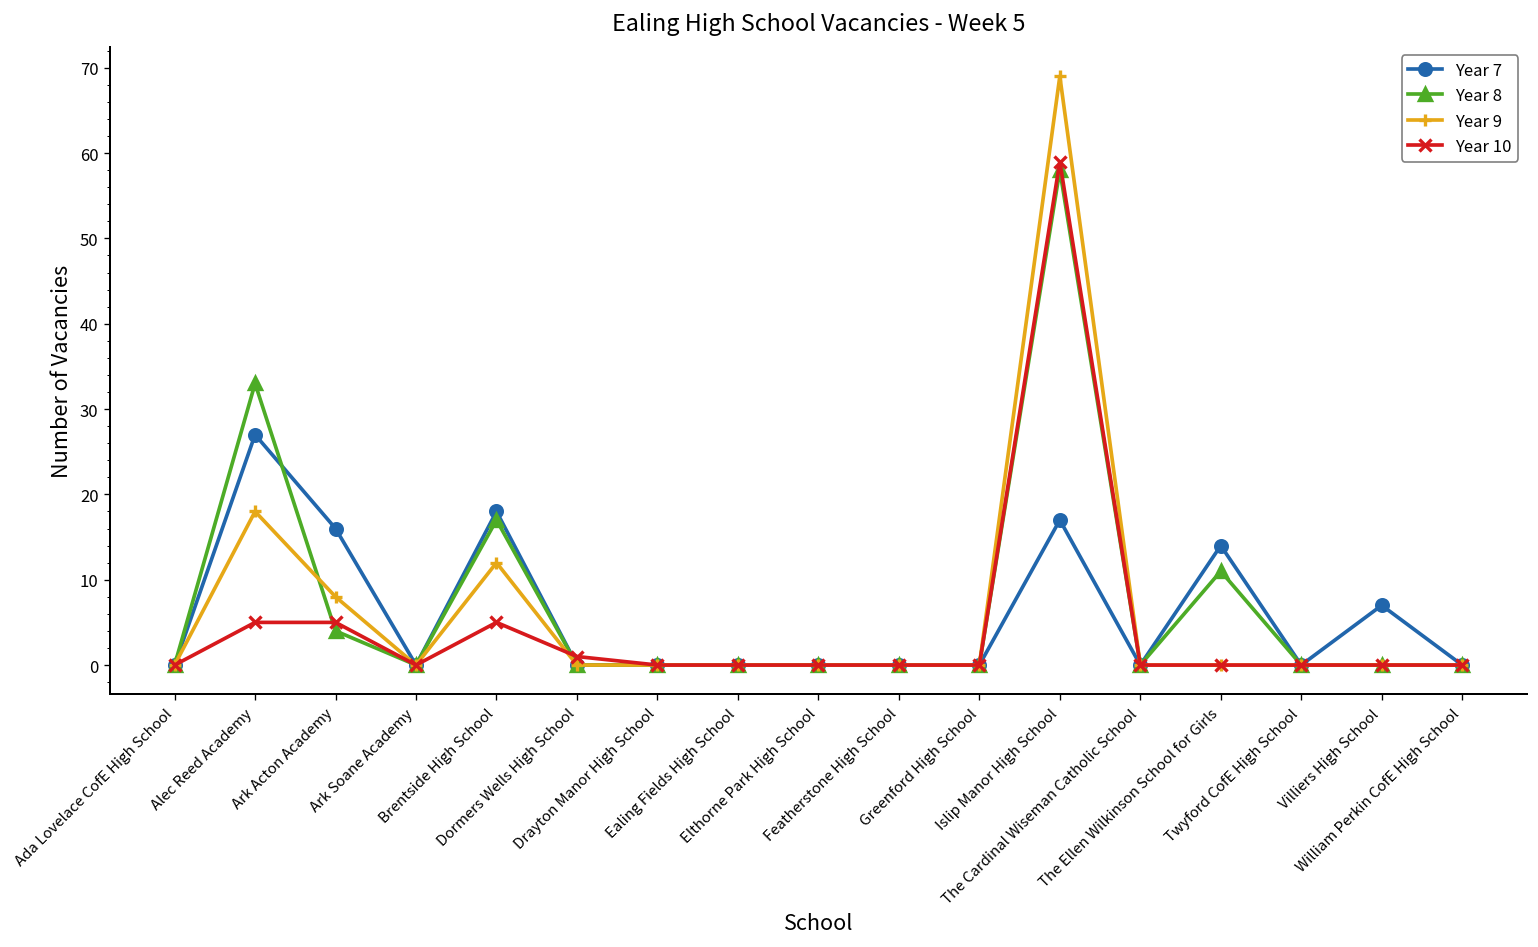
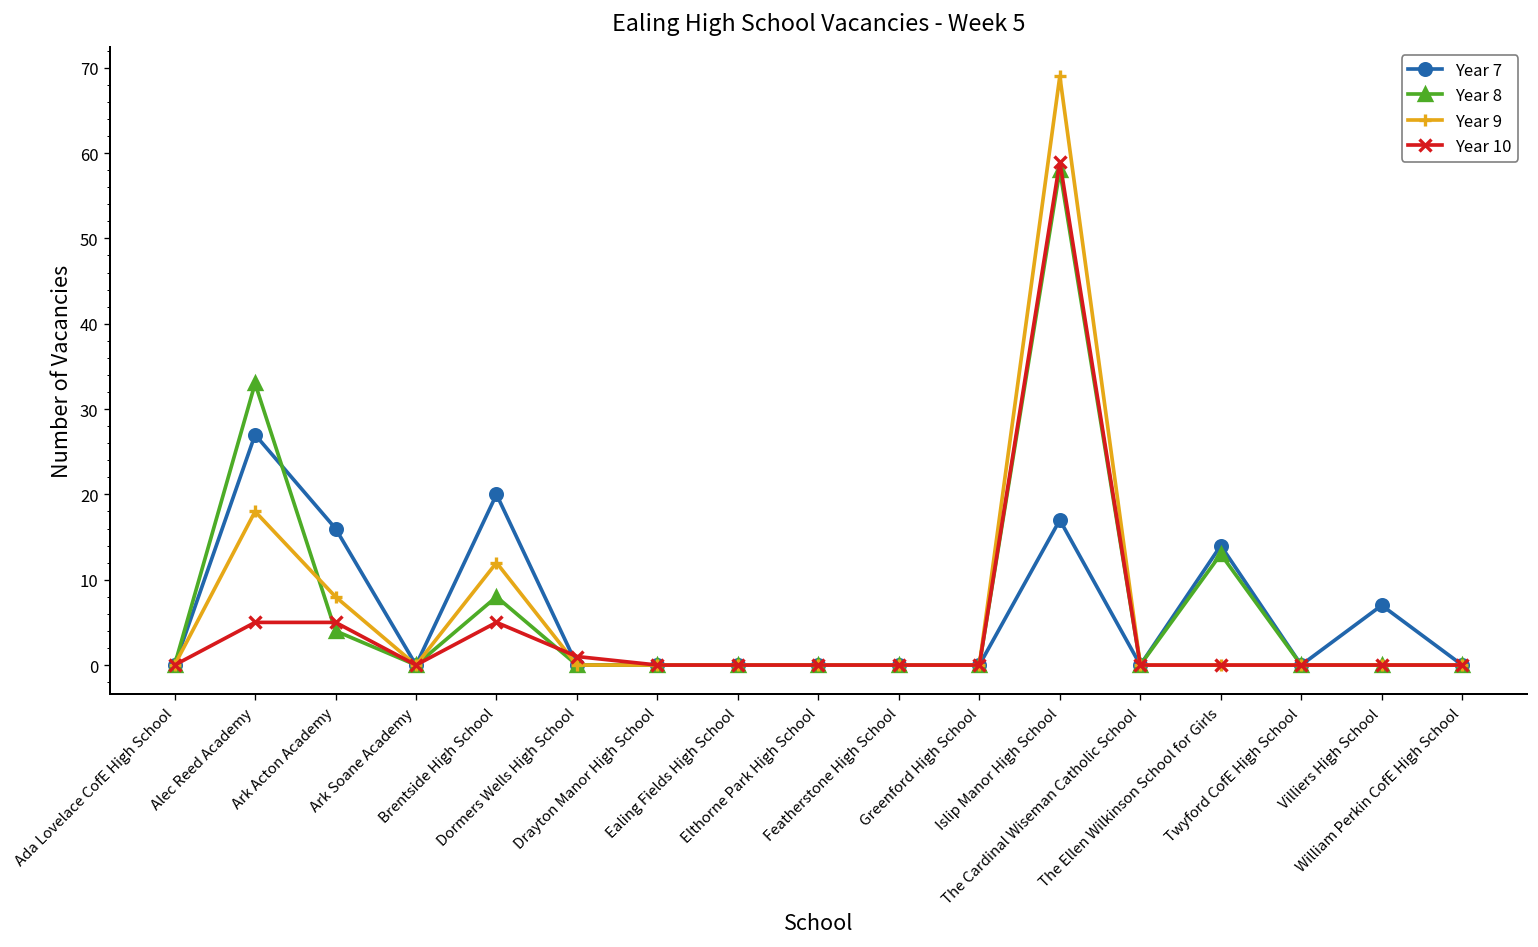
Year 7, Brentside High School: 18 -> 20
Year 8, Brentside High School: 17 -> 8
Year 8, The Ellen Wilkinson School for Girls: 11 -> 13
